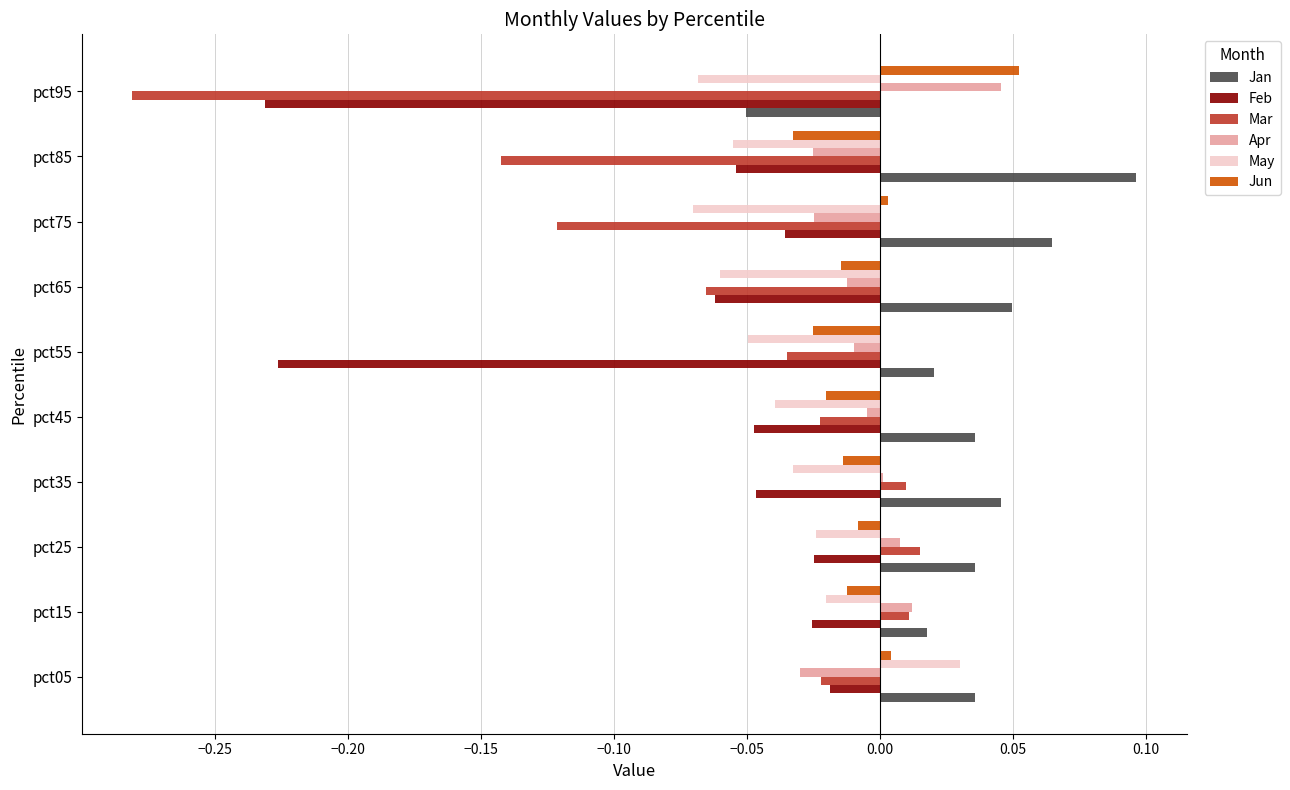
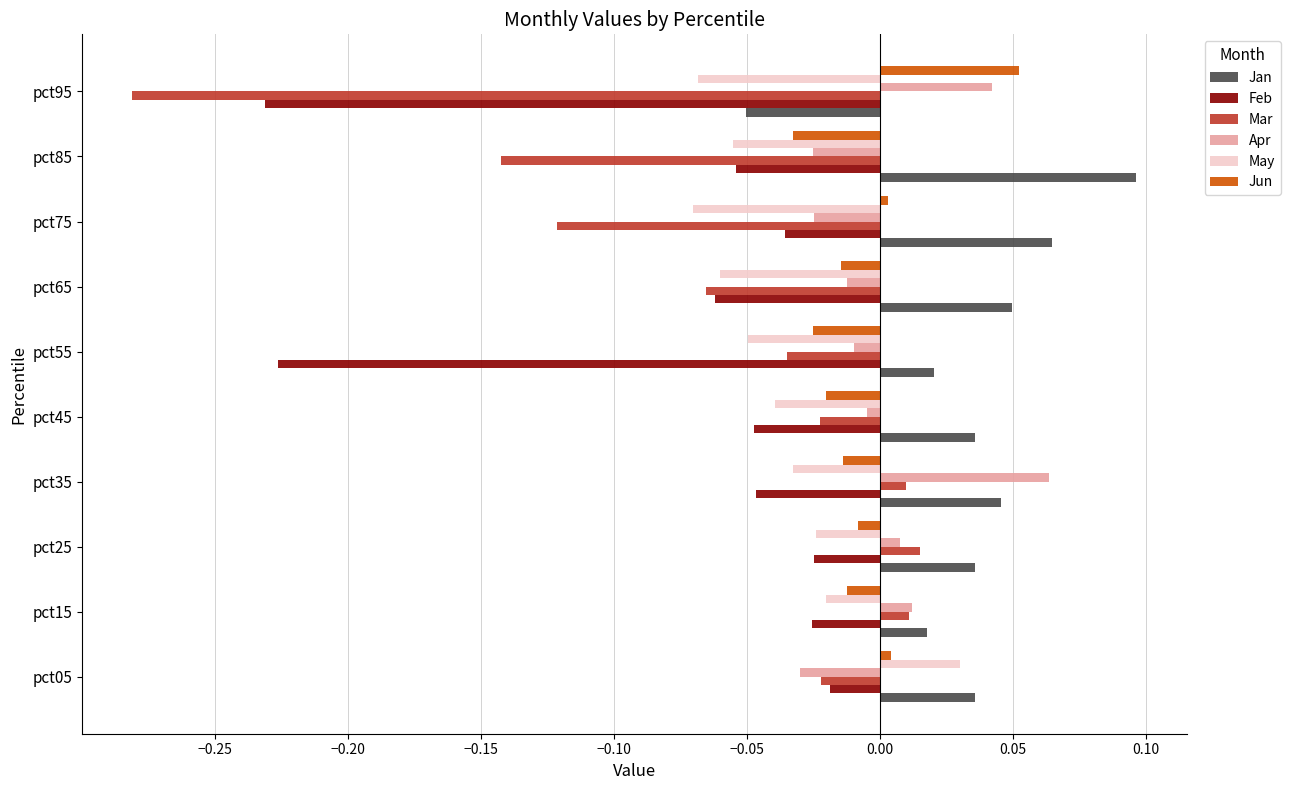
Apr, pct95: 0.045 -> 0.042
Apr, pct35: 0.001 -> 0.064
